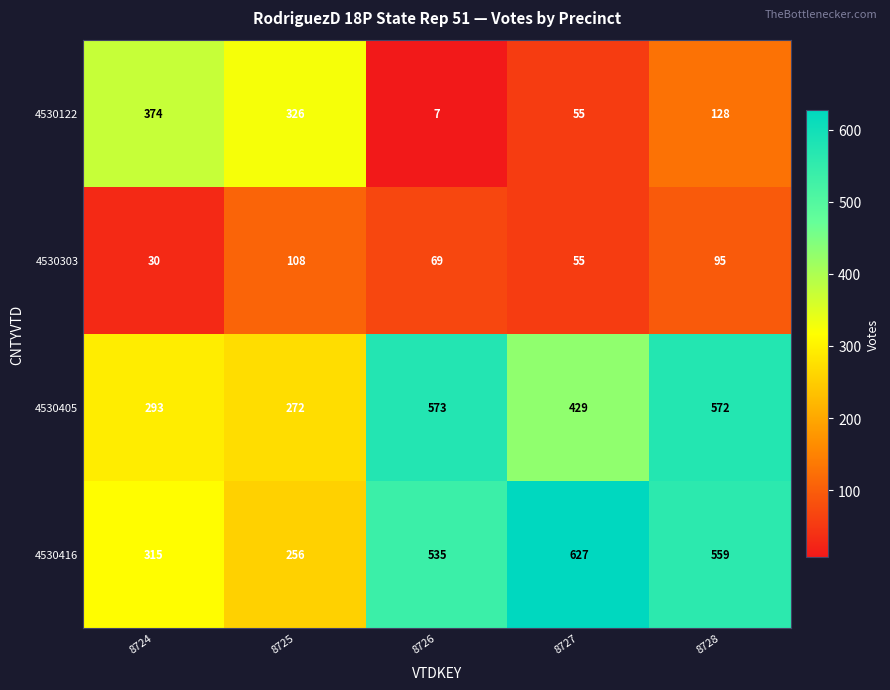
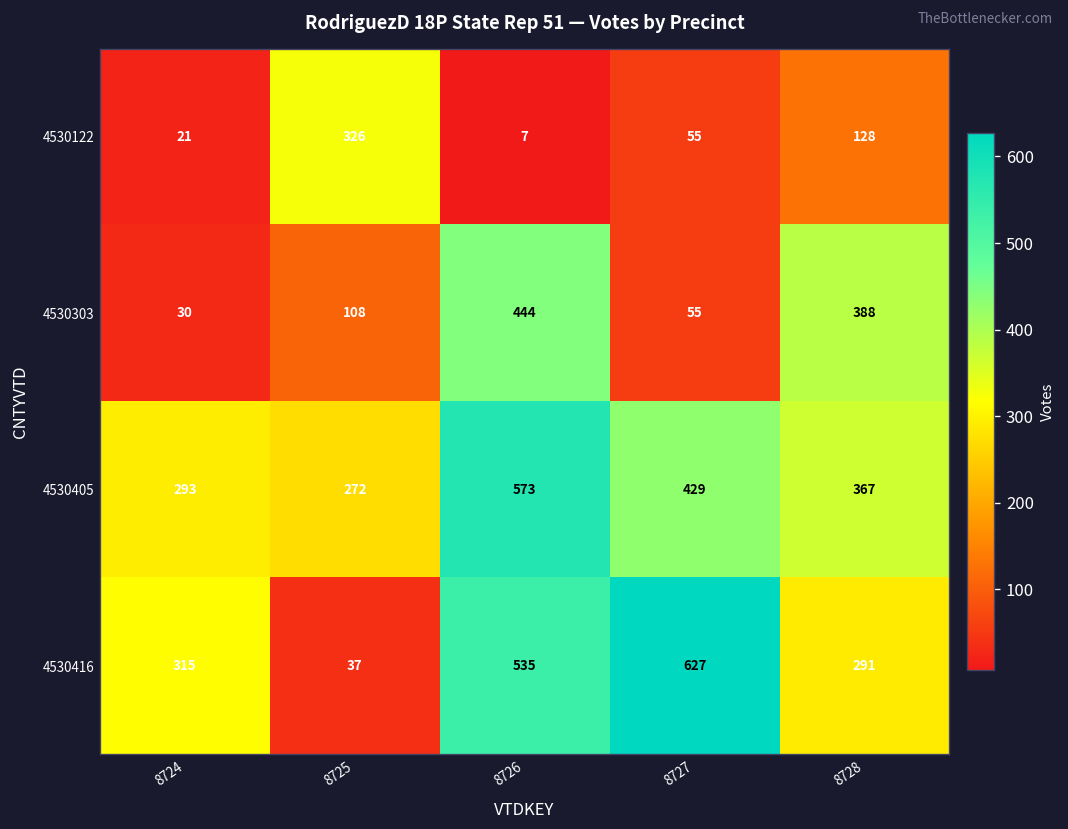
4530122, 8724: 374 -> 21
4530303, 8726: 69 -> 444
4530303, 8728: 95 -> 388
4530405, 8728: 572 -> 367
4530416, 8725: 256 -> 37
4530416, 8728: 559 -> 291
